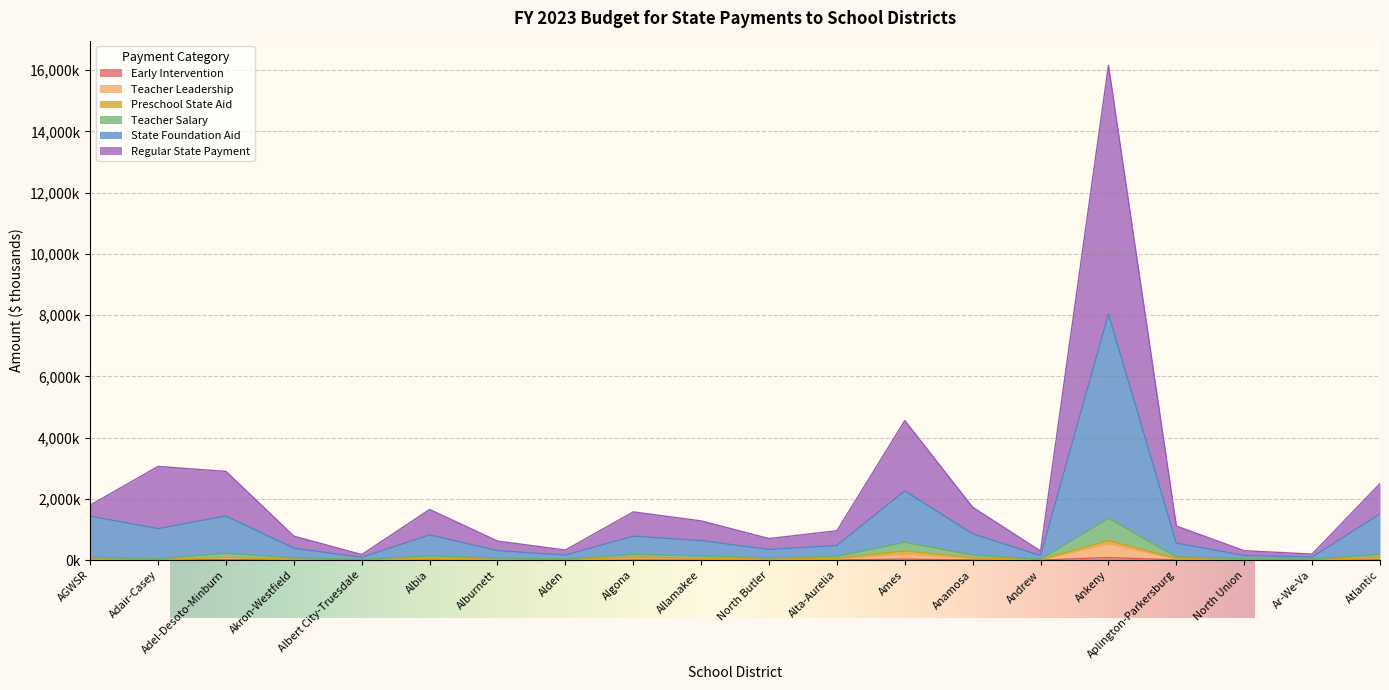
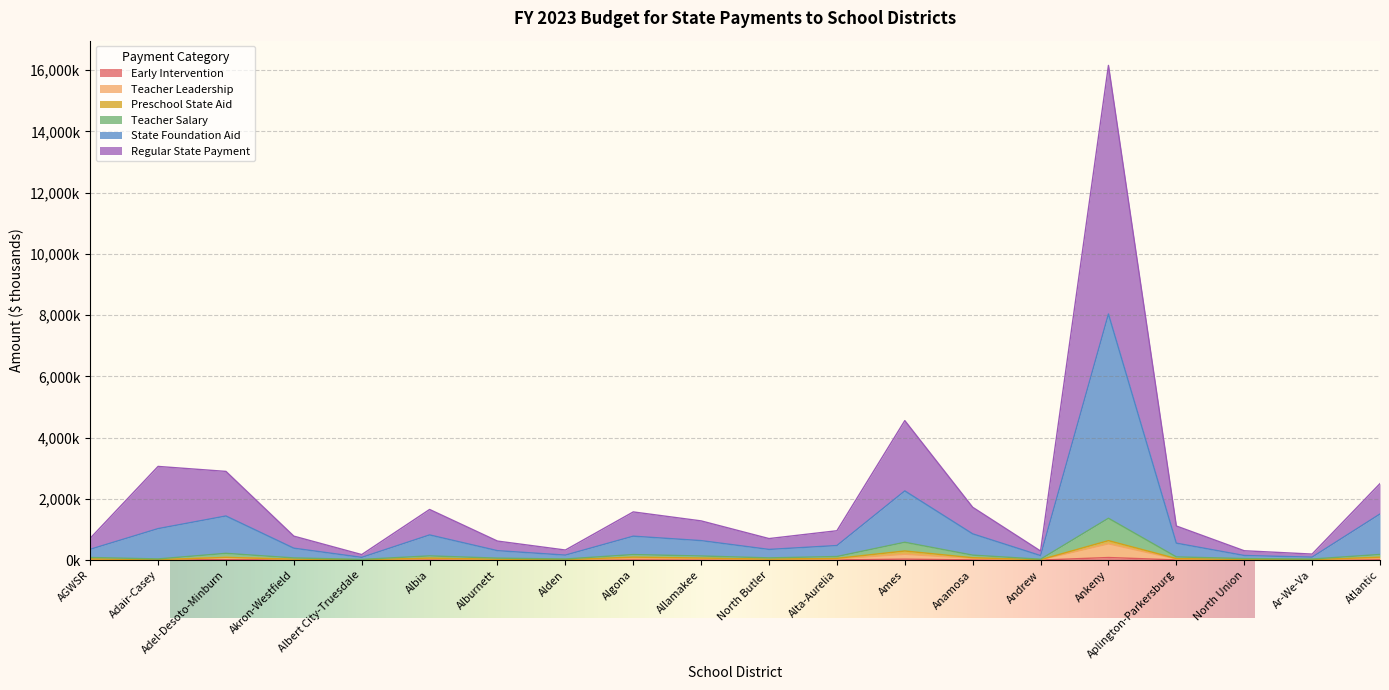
FY 2023 Budget for State Payments to School Districts, State Foundation Aid, AGWSR: 1,300,000 -> 300,000
